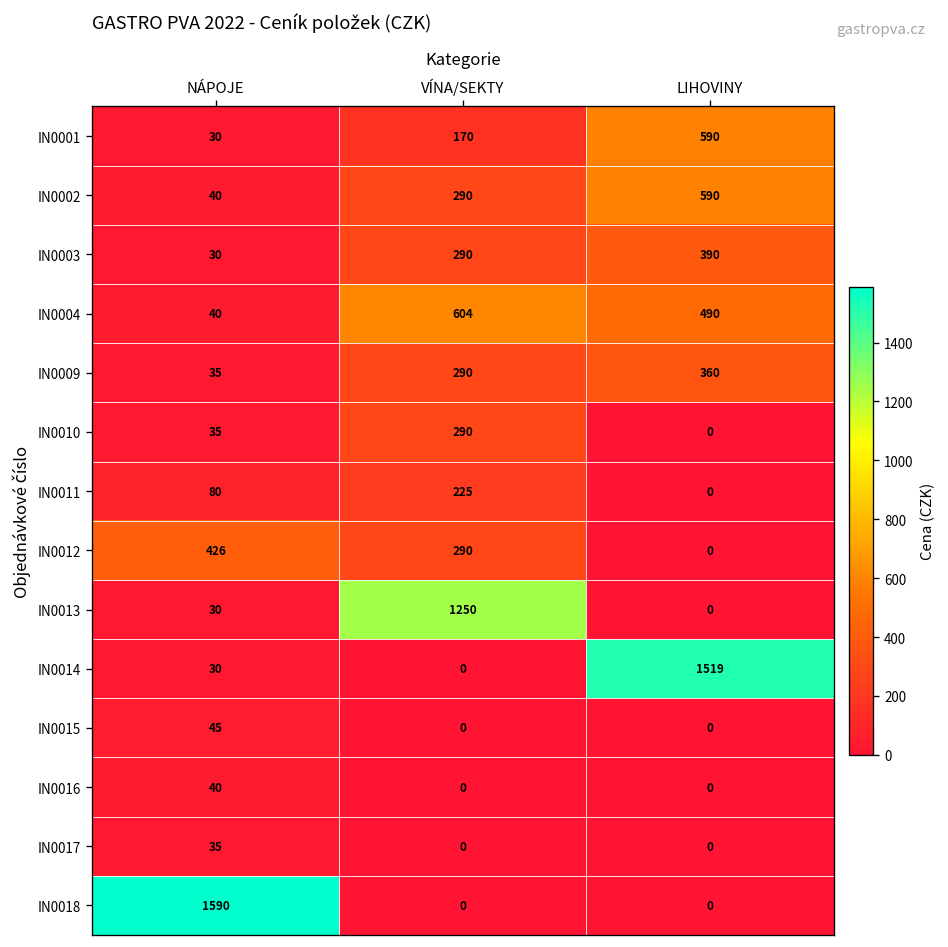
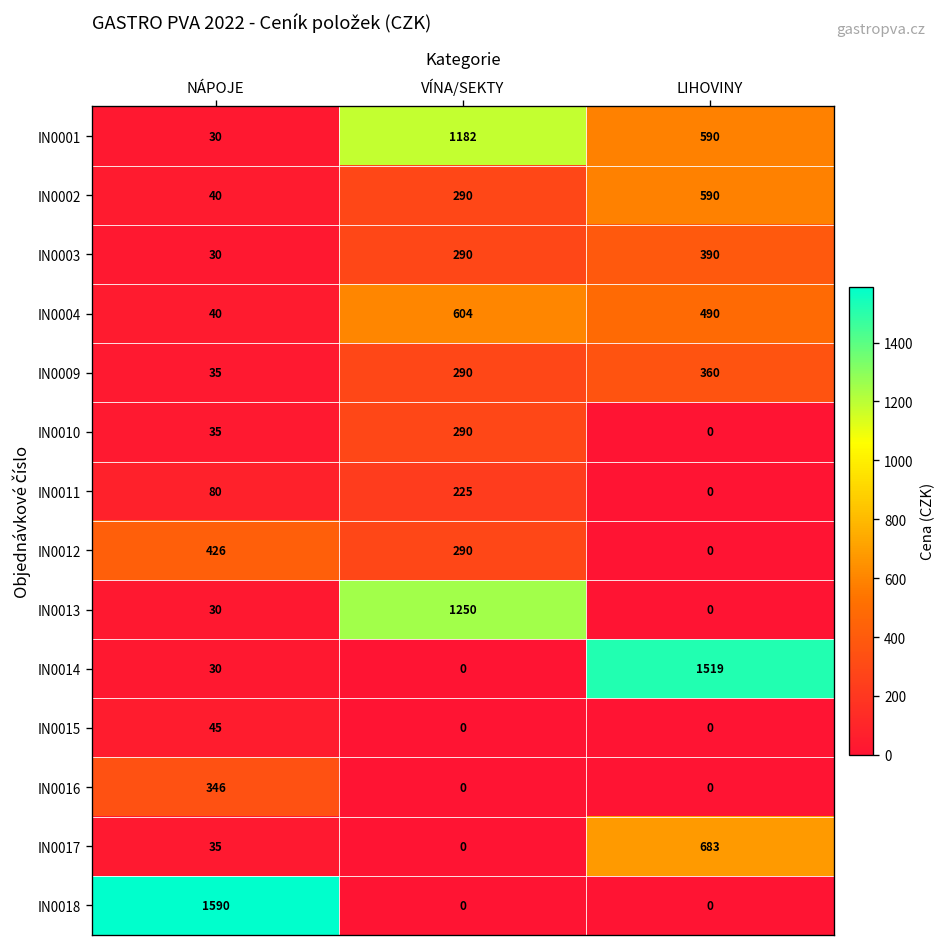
IN0001, VÍNA/SEKTY: 170 -> 1182
IN0016, NÁPOJE: 40 -> 346
IN0017, LIHOVINY: 0 -> 683
